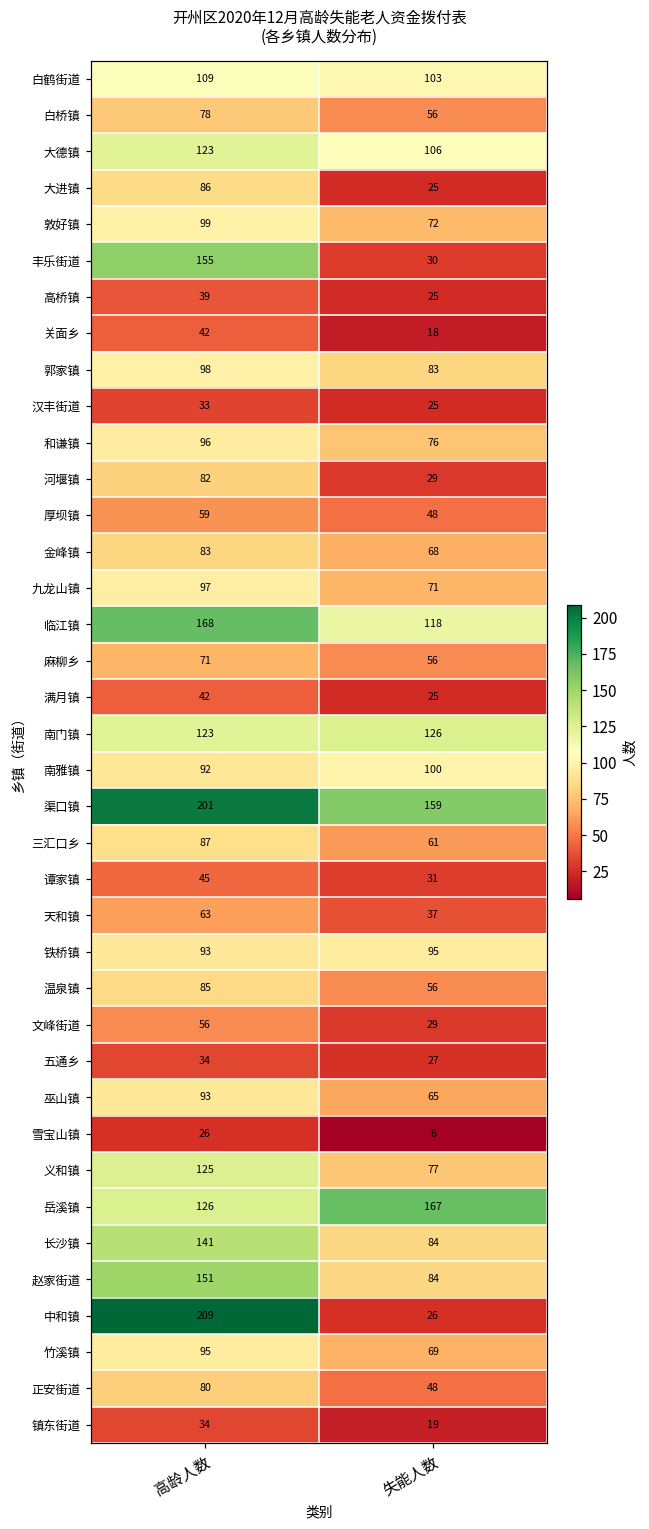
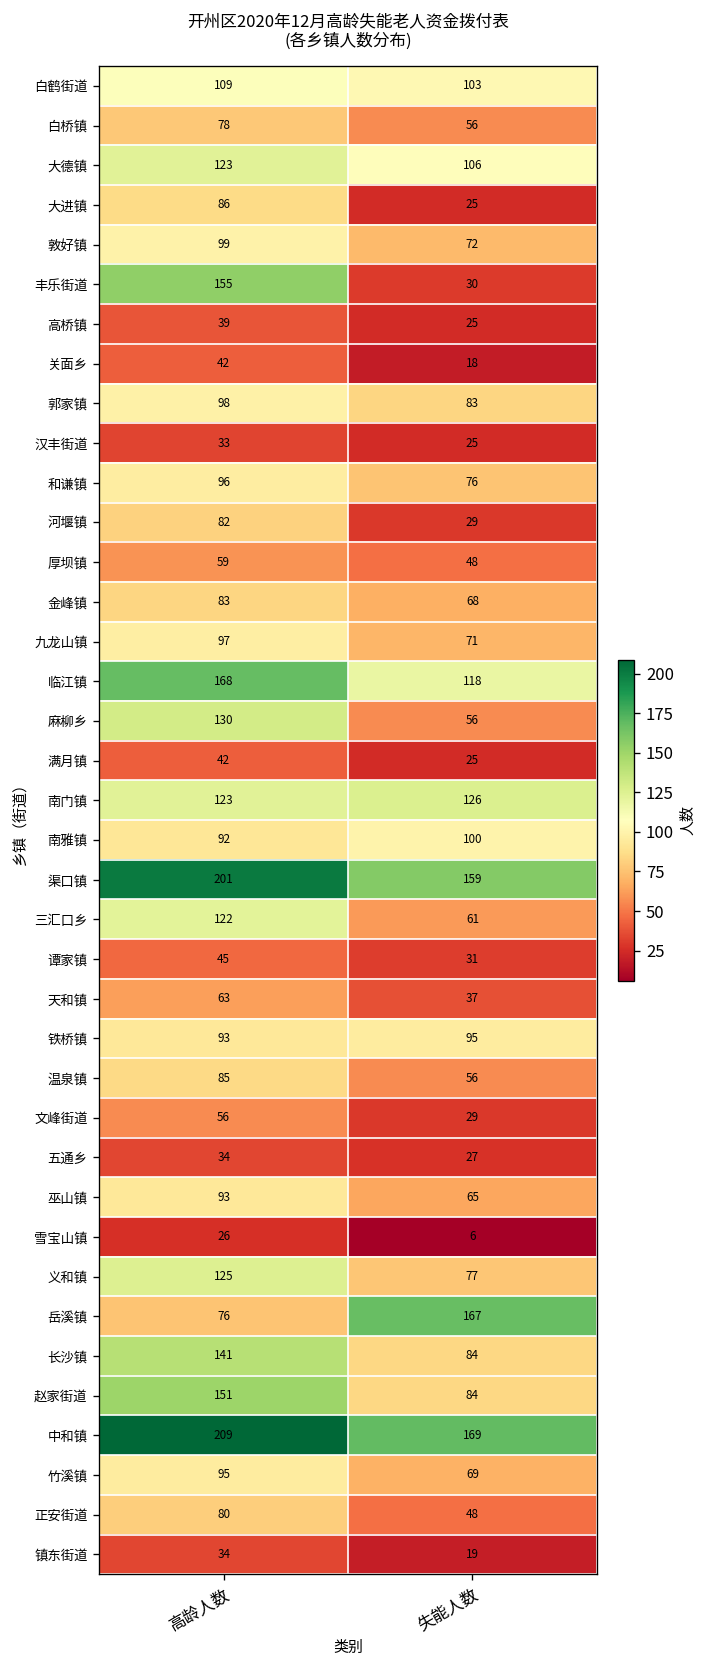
麻柳乡, 高龄人数: 71 -> 130
三汇口乡, 高龄人数: 87 -> 122
岳溪镇, 高龄人数: 126 -> 76
中和镇, 失能人数: 26 -> 169
